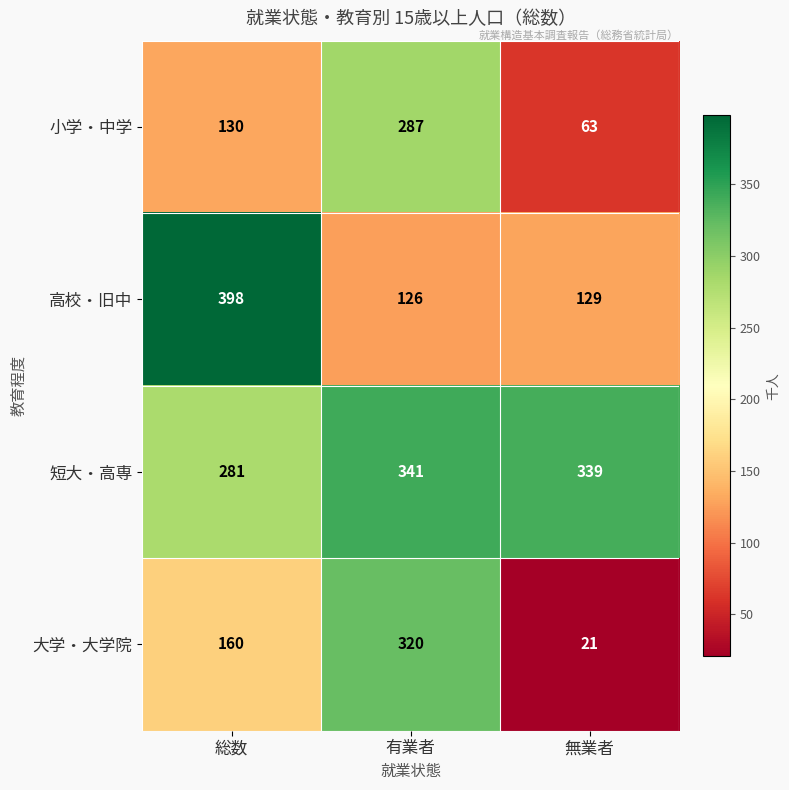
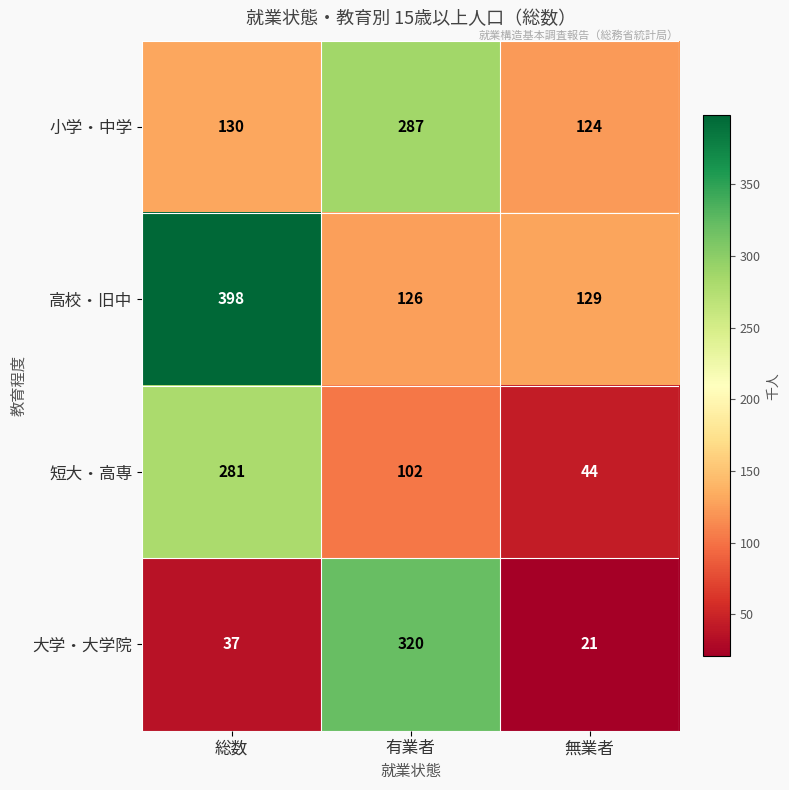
小学・中学, 無業者: 63 -> 124
短大・高専, 有業者: 341 -> 102
短大・高専, 無業者: 339 -> 44
大学・大学院, 総数: 160 -> 37
